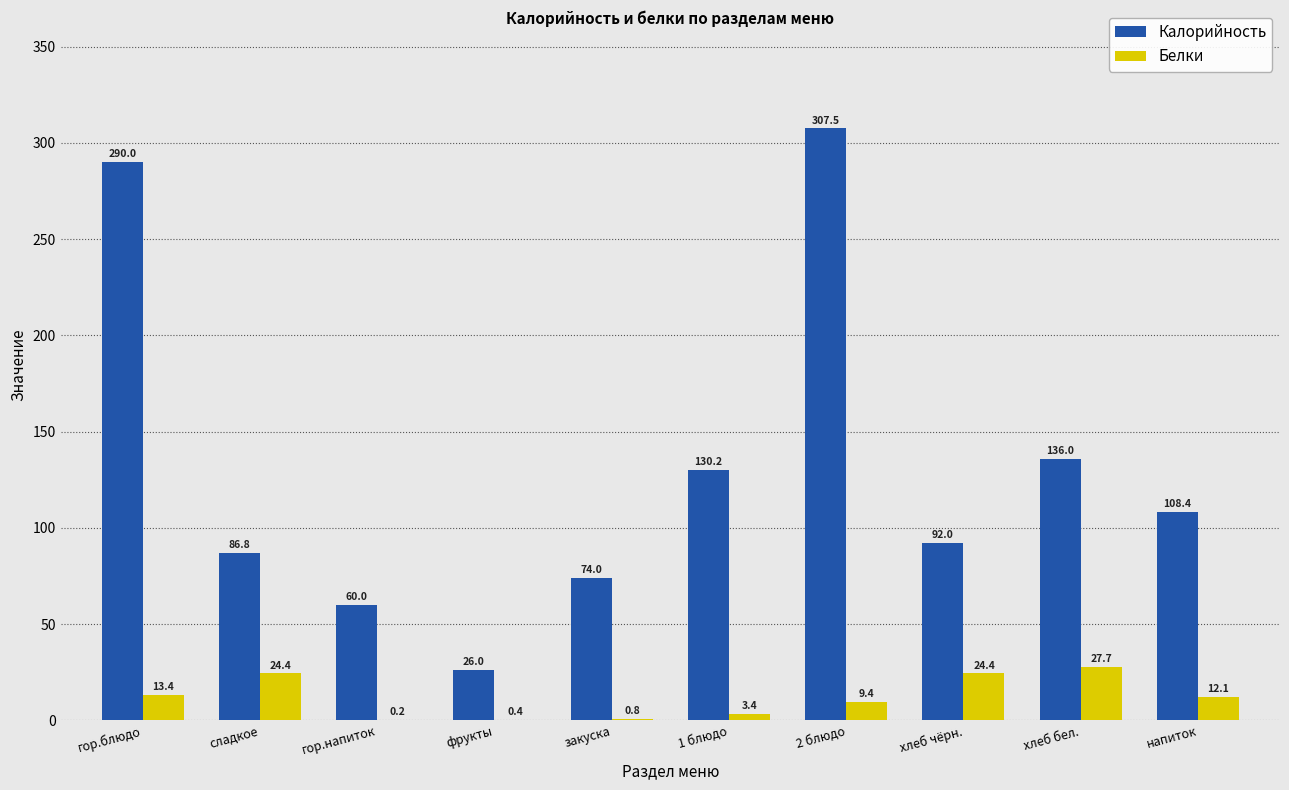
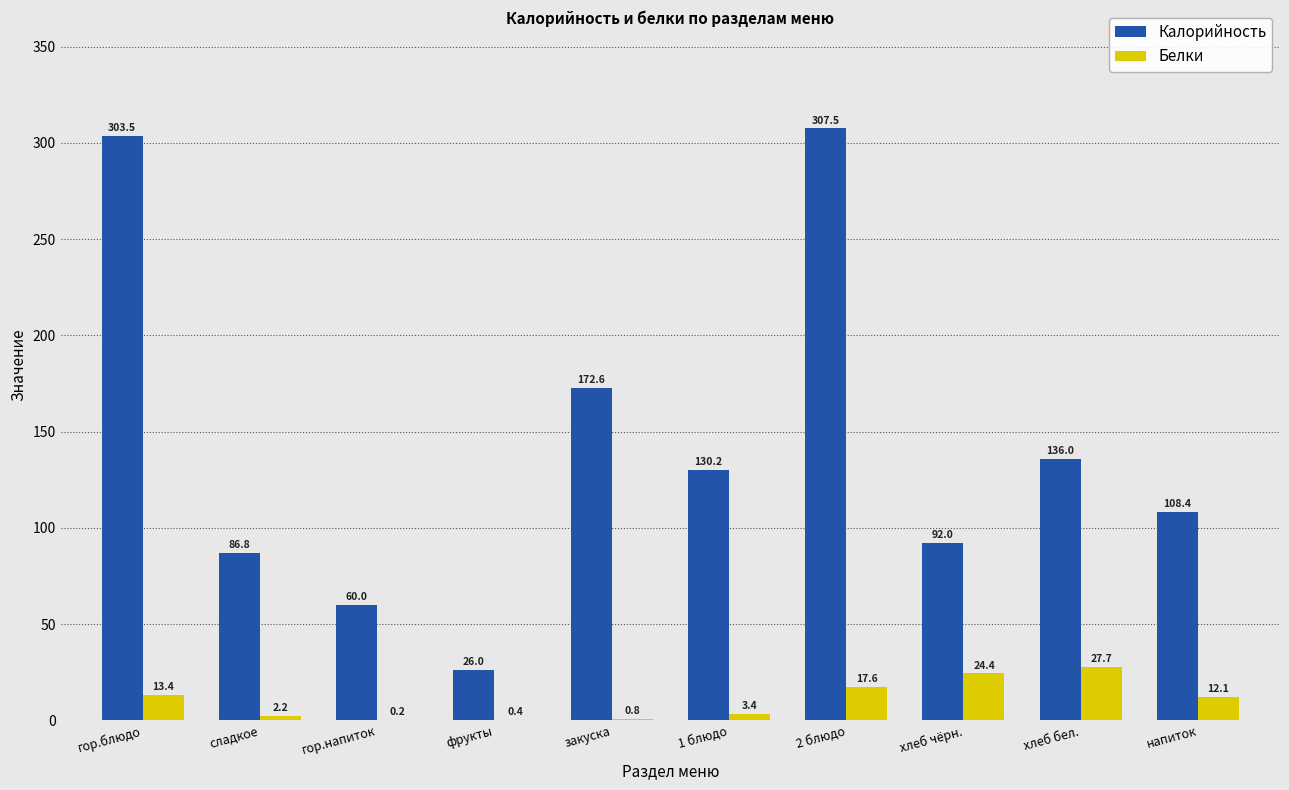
Калорийность, гор.блюдо: 290.0 -> 303.5
Белки, сладкое: 24.4 -> 2.2
Калорийность, закуска: 74.0 -> 172.6
Белки, 2 блюдо: 9.4 -> 17.6
